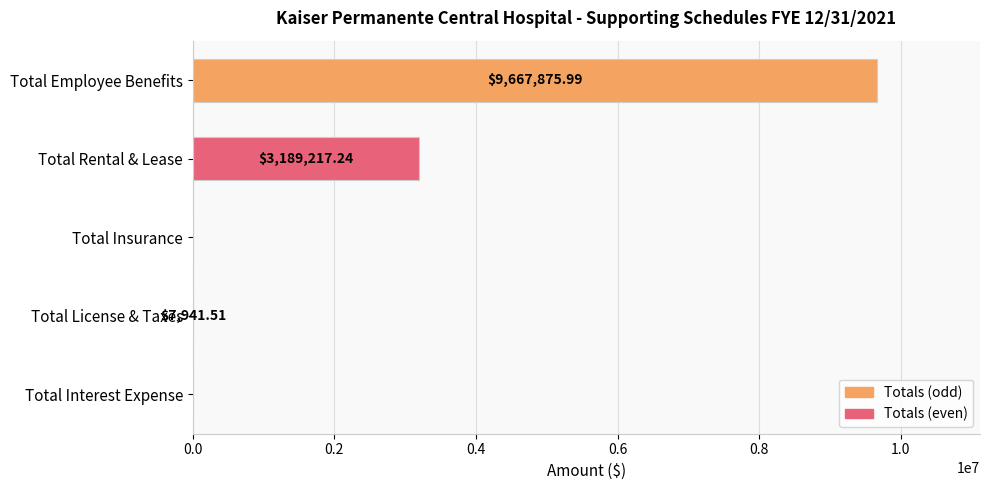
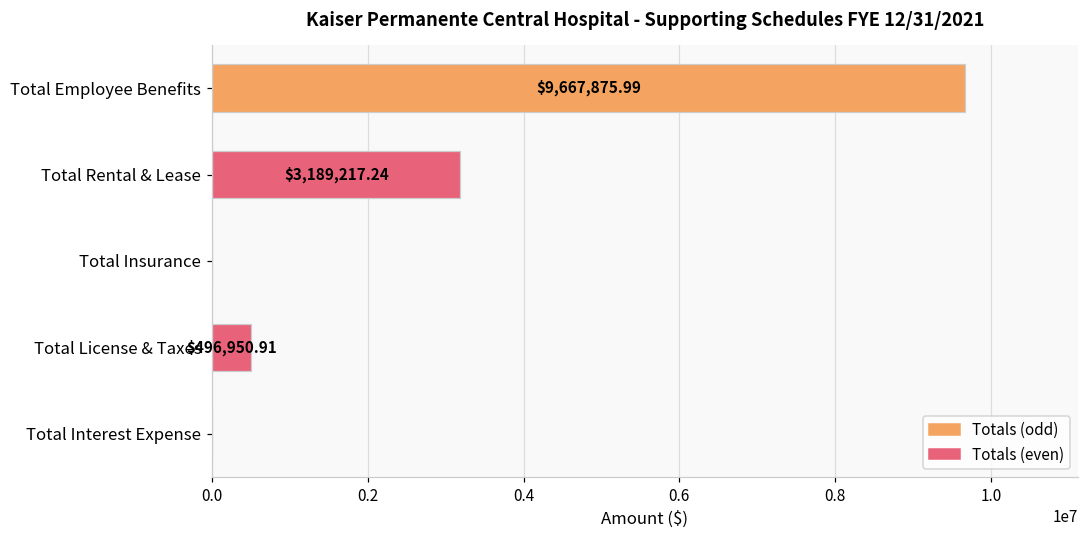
Total License & Taxes: $7,941.51 -> $496,950.91
